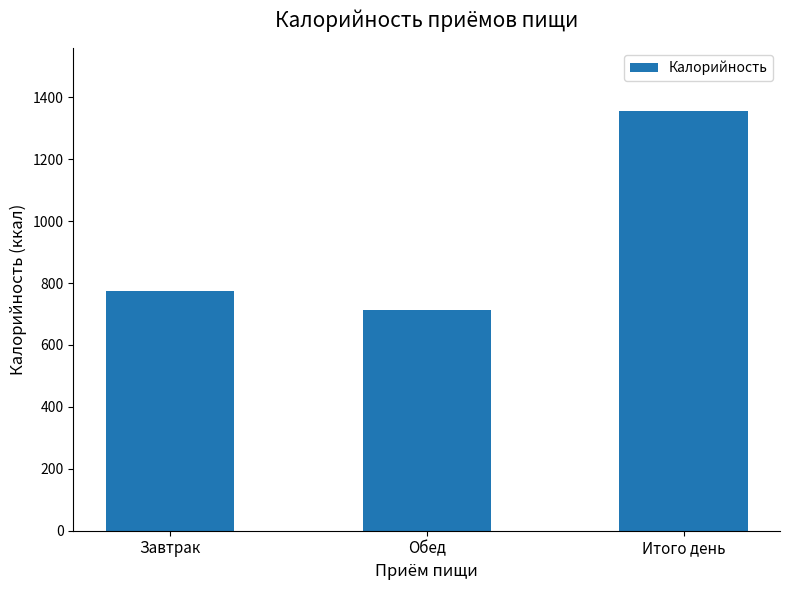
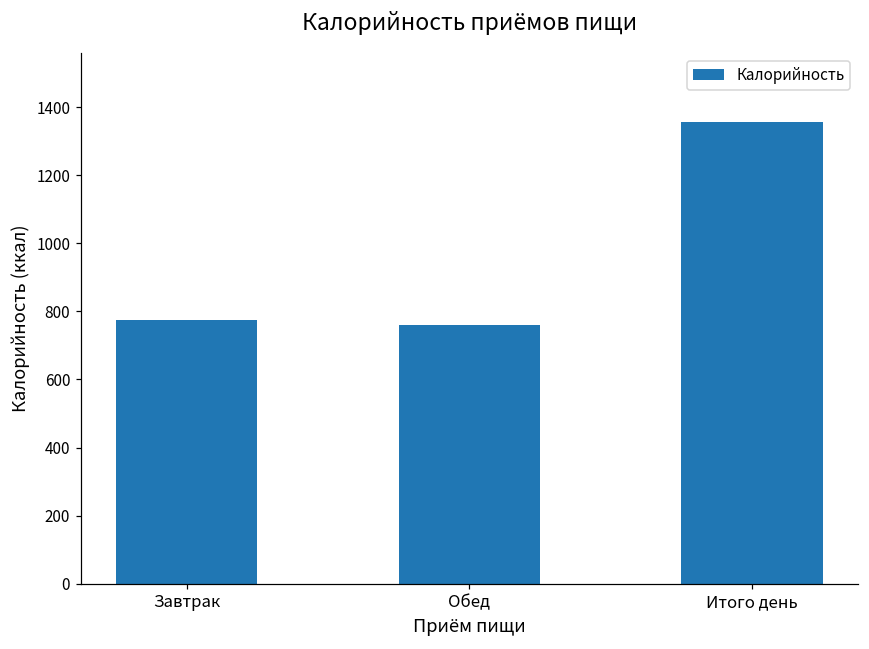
Обед: 710 -> 760
